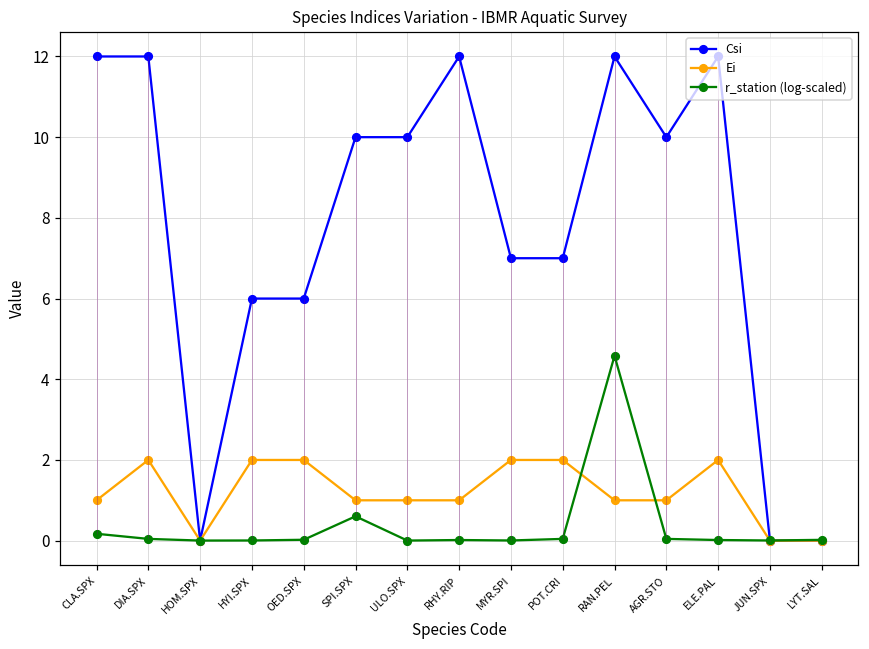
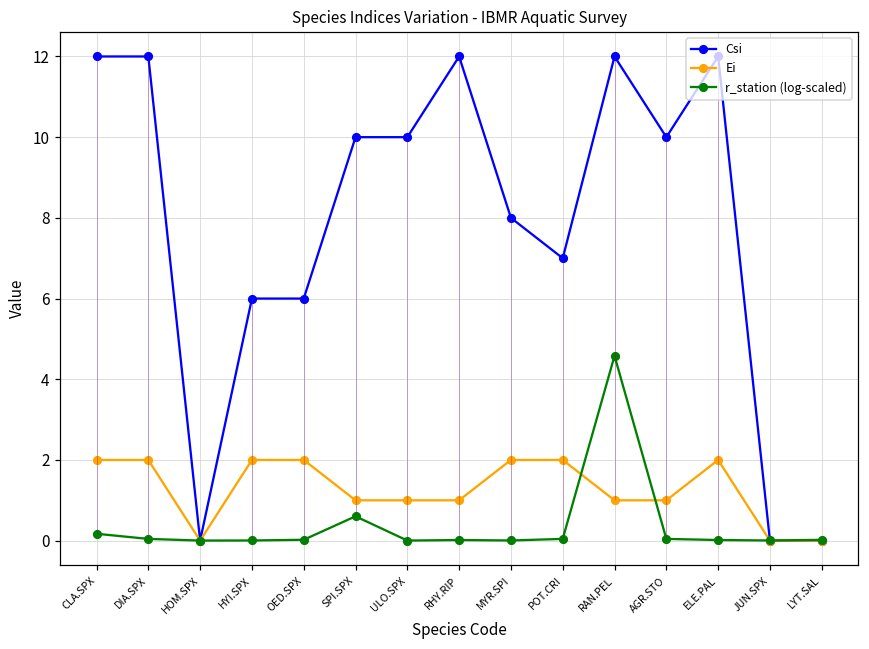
Ei, CLA.SPX: 1 -> 2
Csi, MYR.SPI: 7 -> 8
